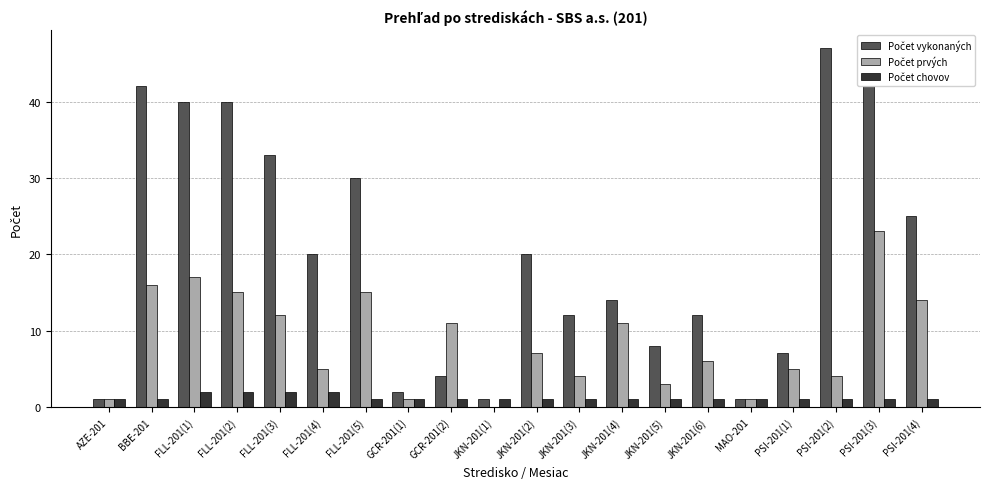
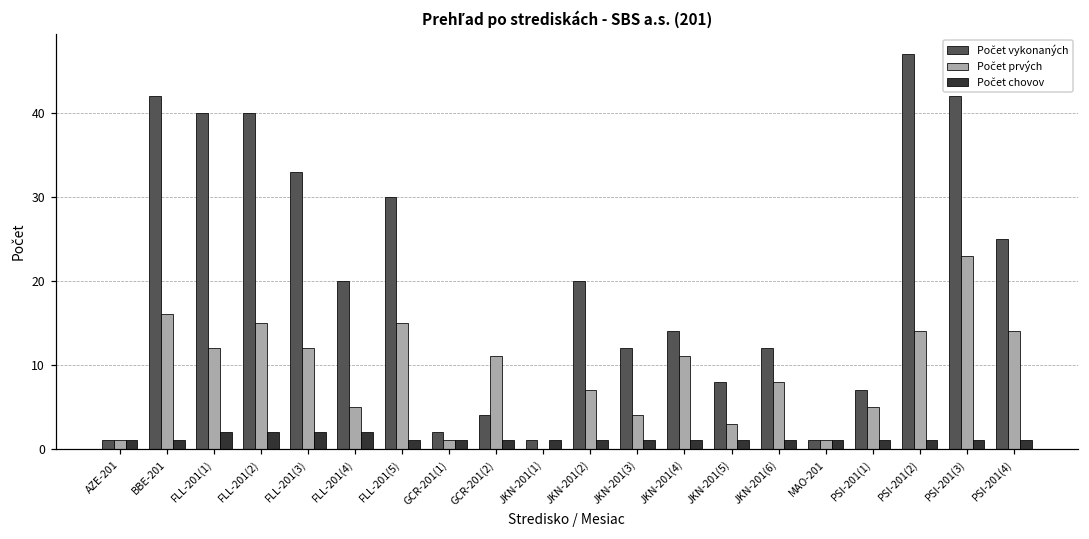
Počet prvých, FLL-201(1): 17 -> 12
Počet prvých, JKN-201(6): 6 -> 8
Počet prvých, PSI-201(2): 4 -> 14
